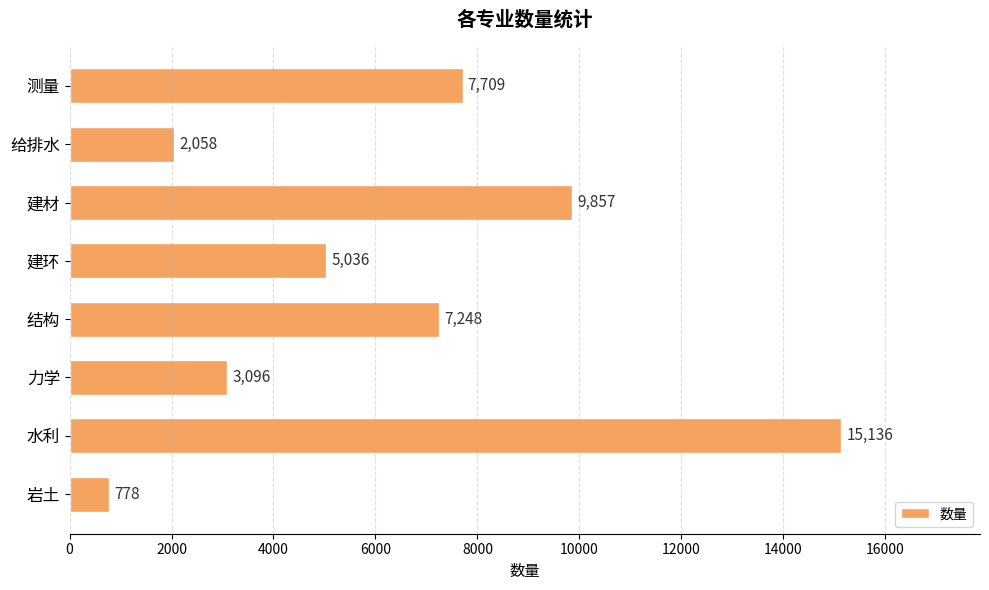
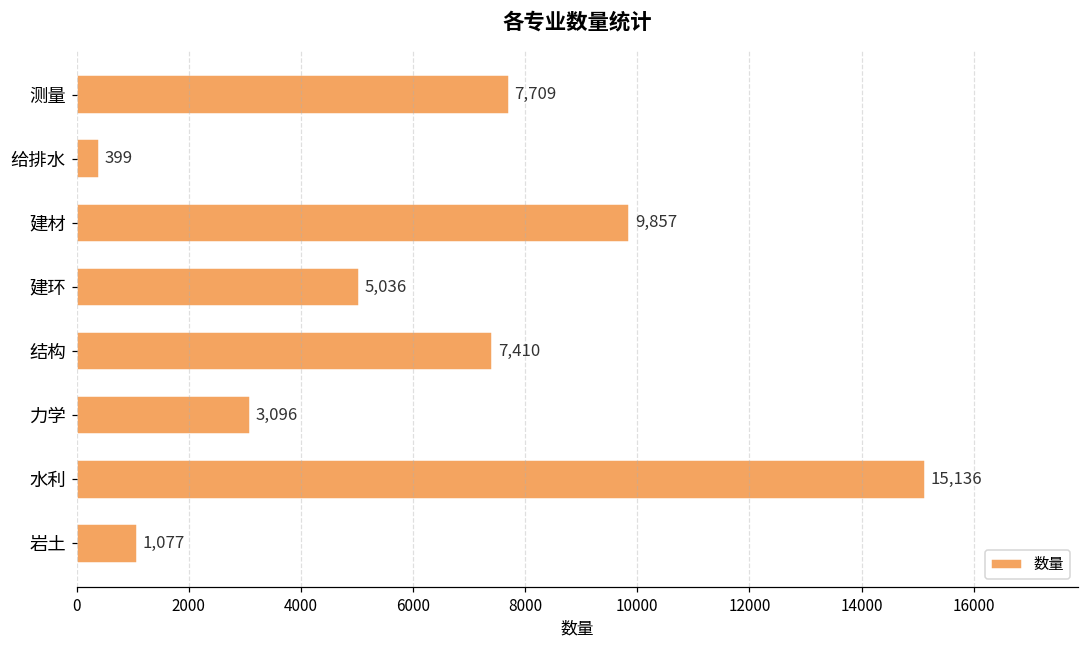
给排水: 2,058 -> 399
结构: 7,248 -> 7,410
岩土: 778 -> 1,077
